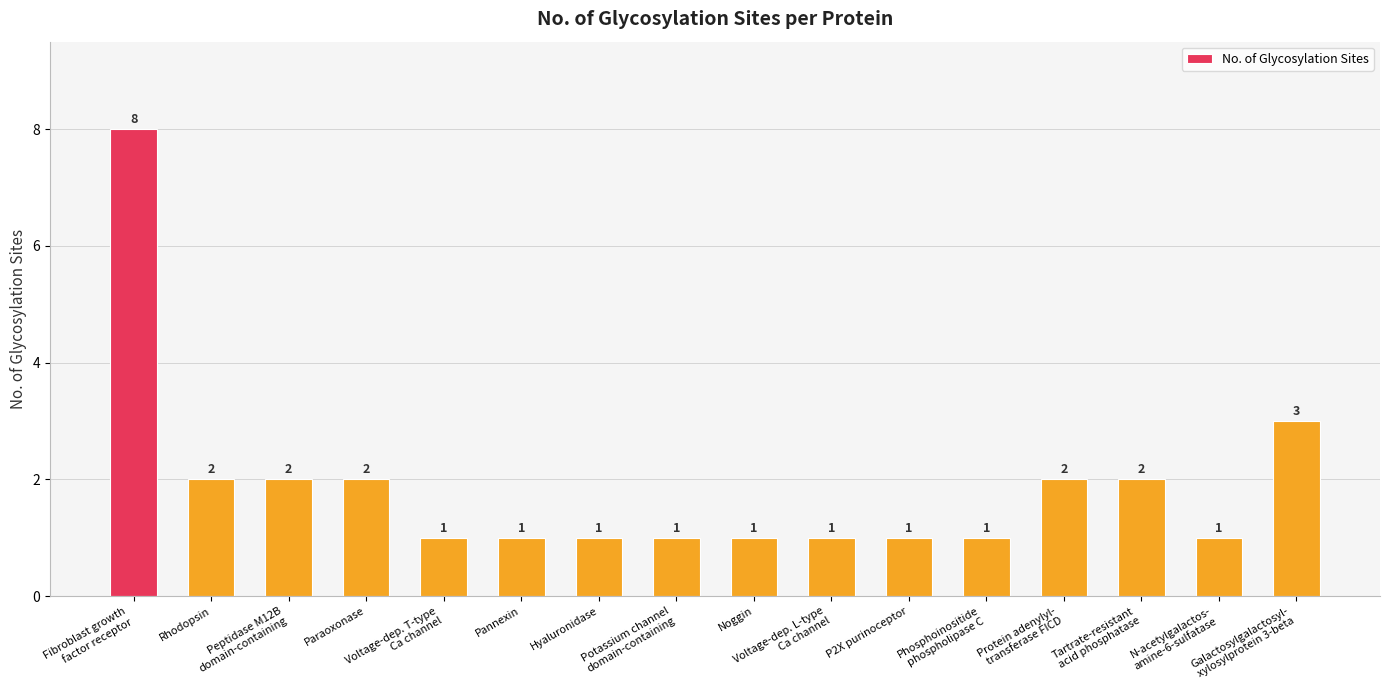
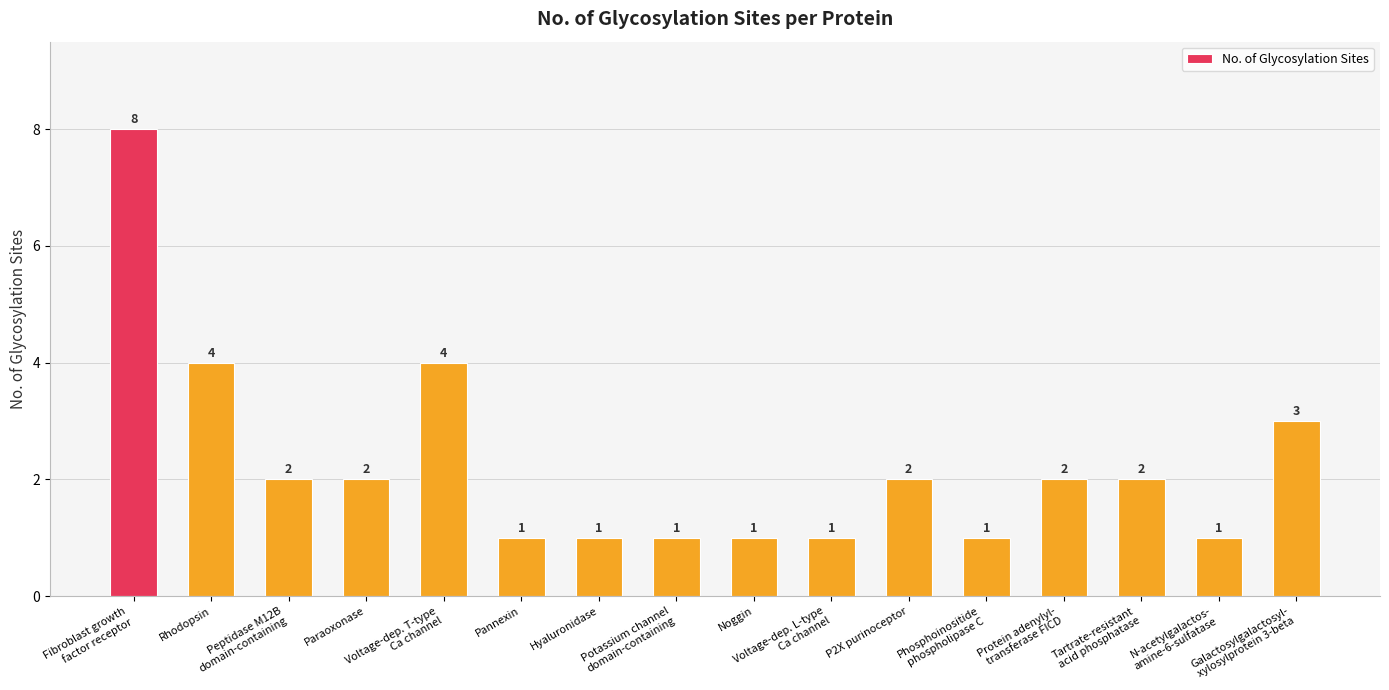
Rhodopsin: 2 -> 4
Voltage-dep. T-type Ca channel: 1 -> 4
P2X purinoceptor: 1 -> 2
